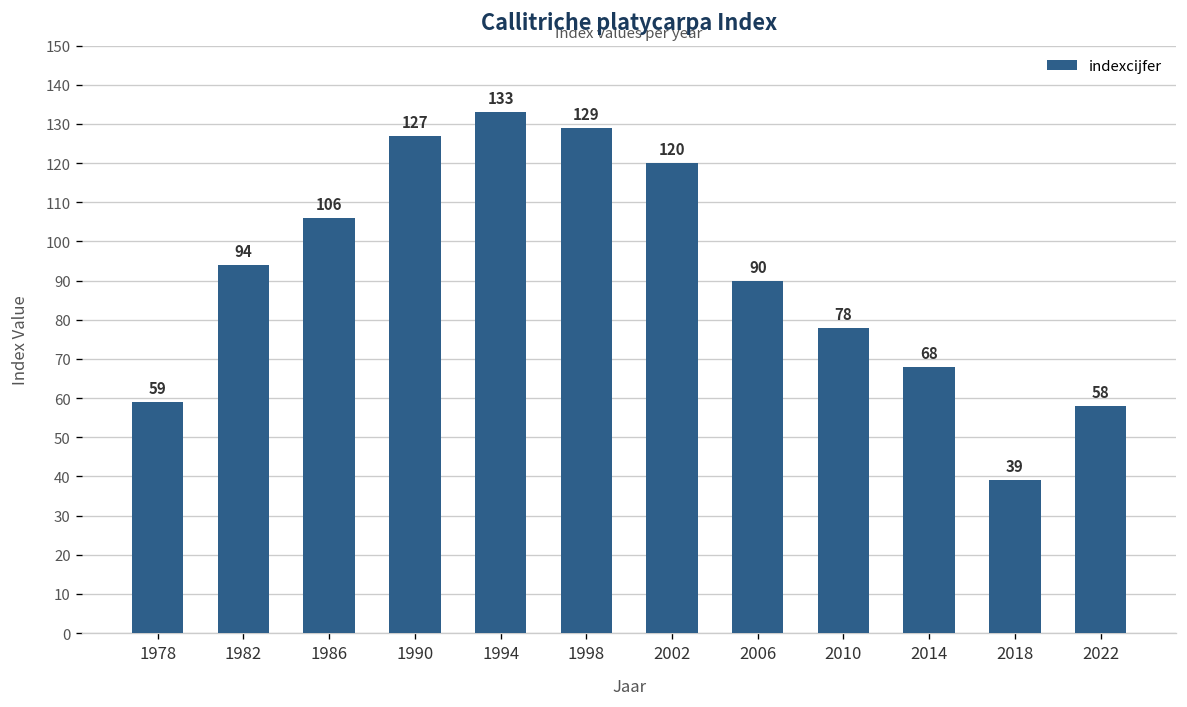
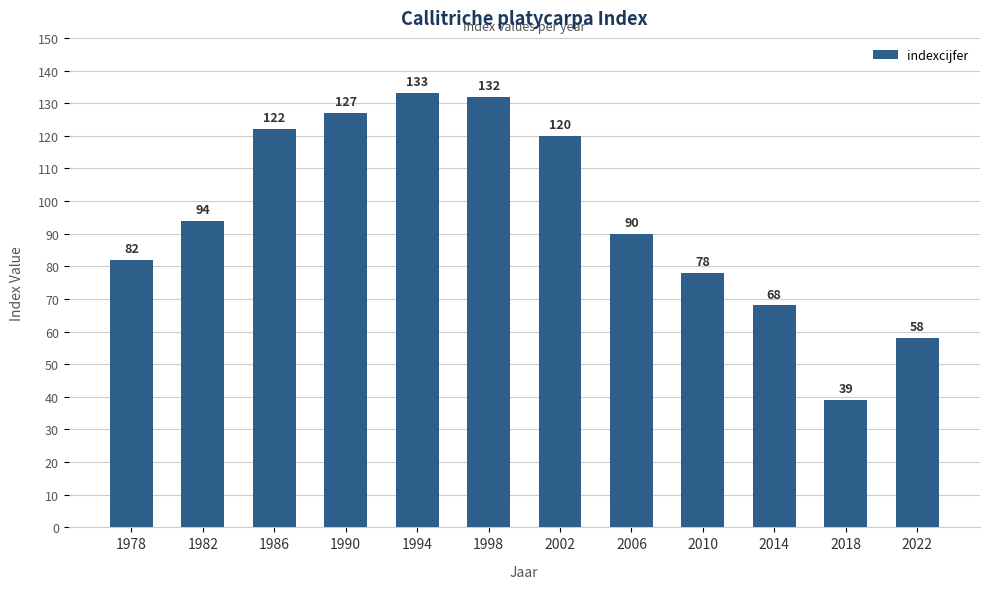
1978: 59 -> 82
1986: 106 -> 122
1998: 129 -> 132
